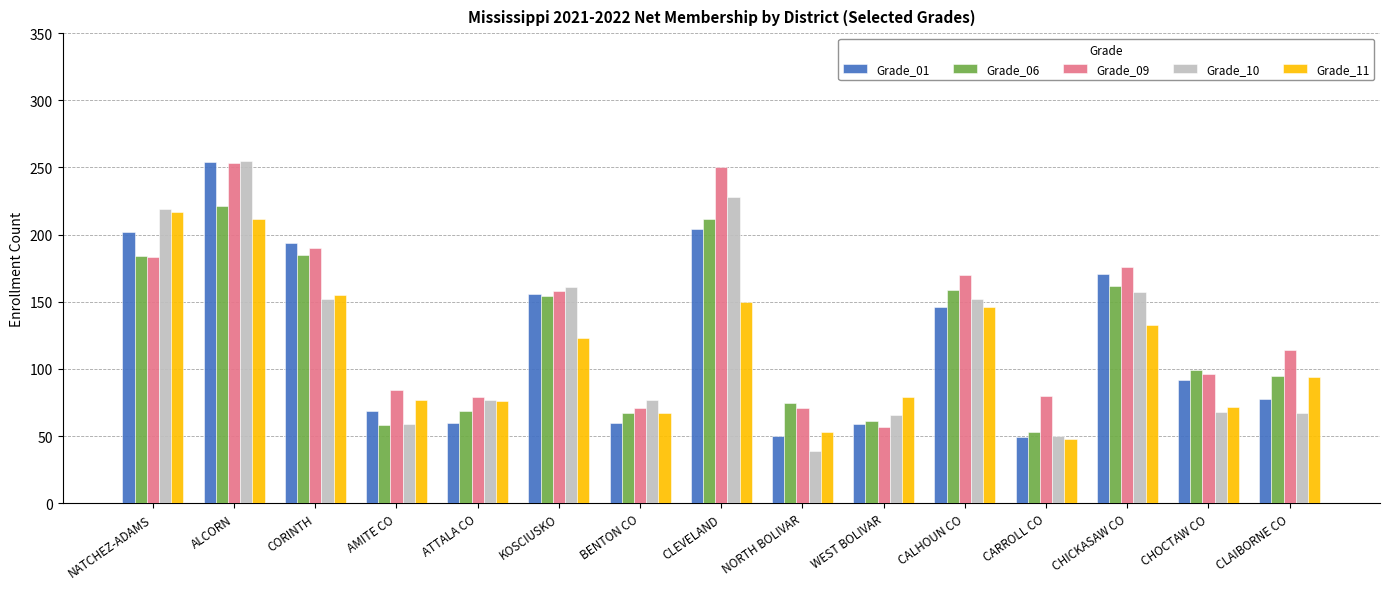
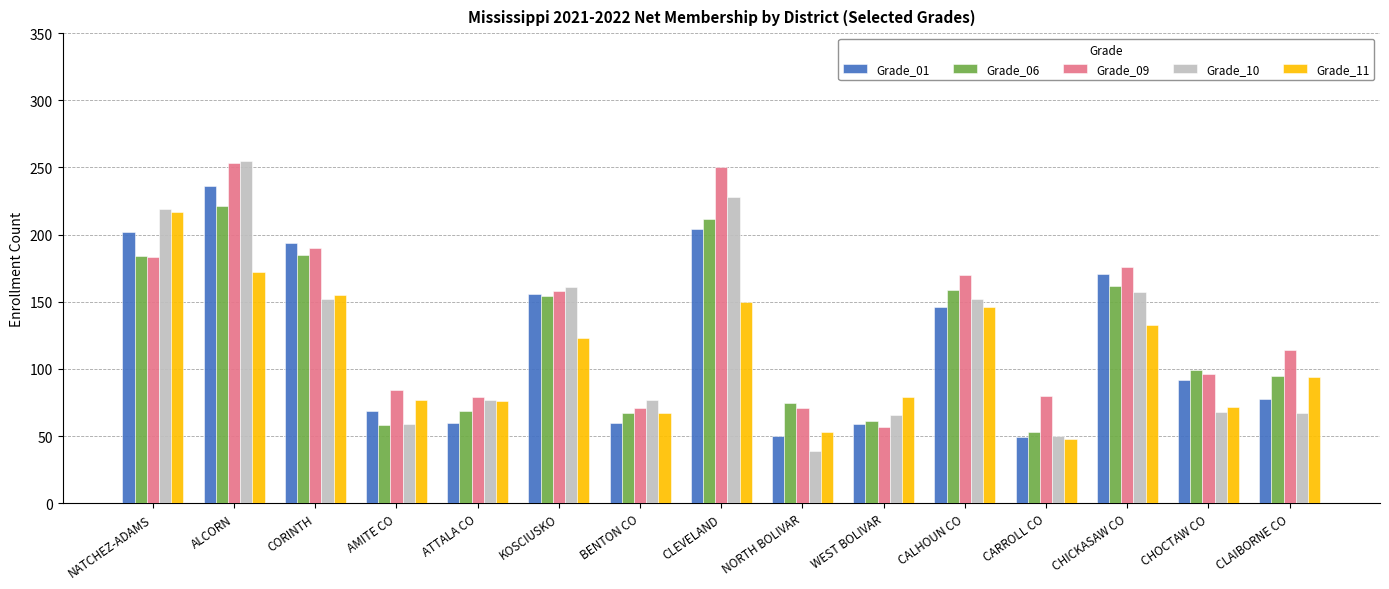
Grade_01, ALCORN: 254 -> 236
Grade_11, ALCORN: 212 -> 172
